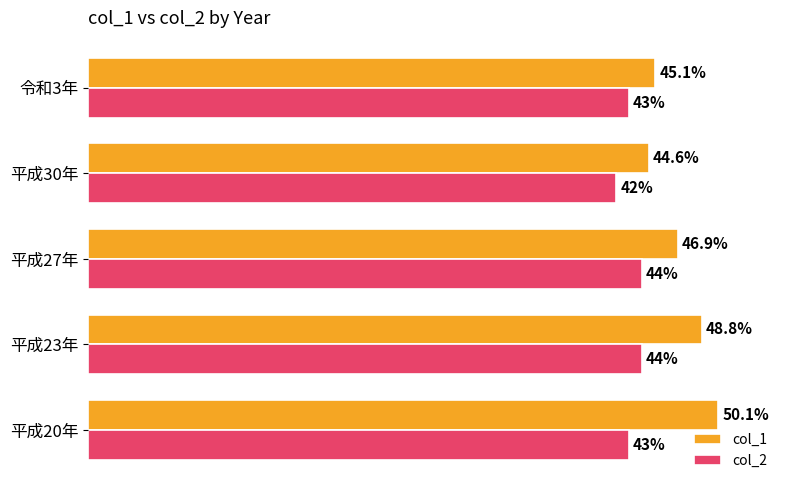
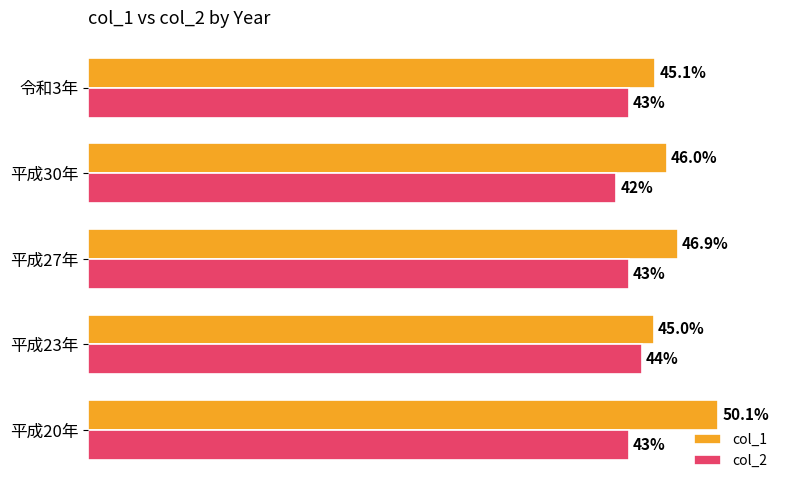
col_1, 平成30年: 44.6% -> 46.0%
col_2, 平成27年: 44% -> 43%
col_1, 平成23年: 48.8% -> 45.0%
